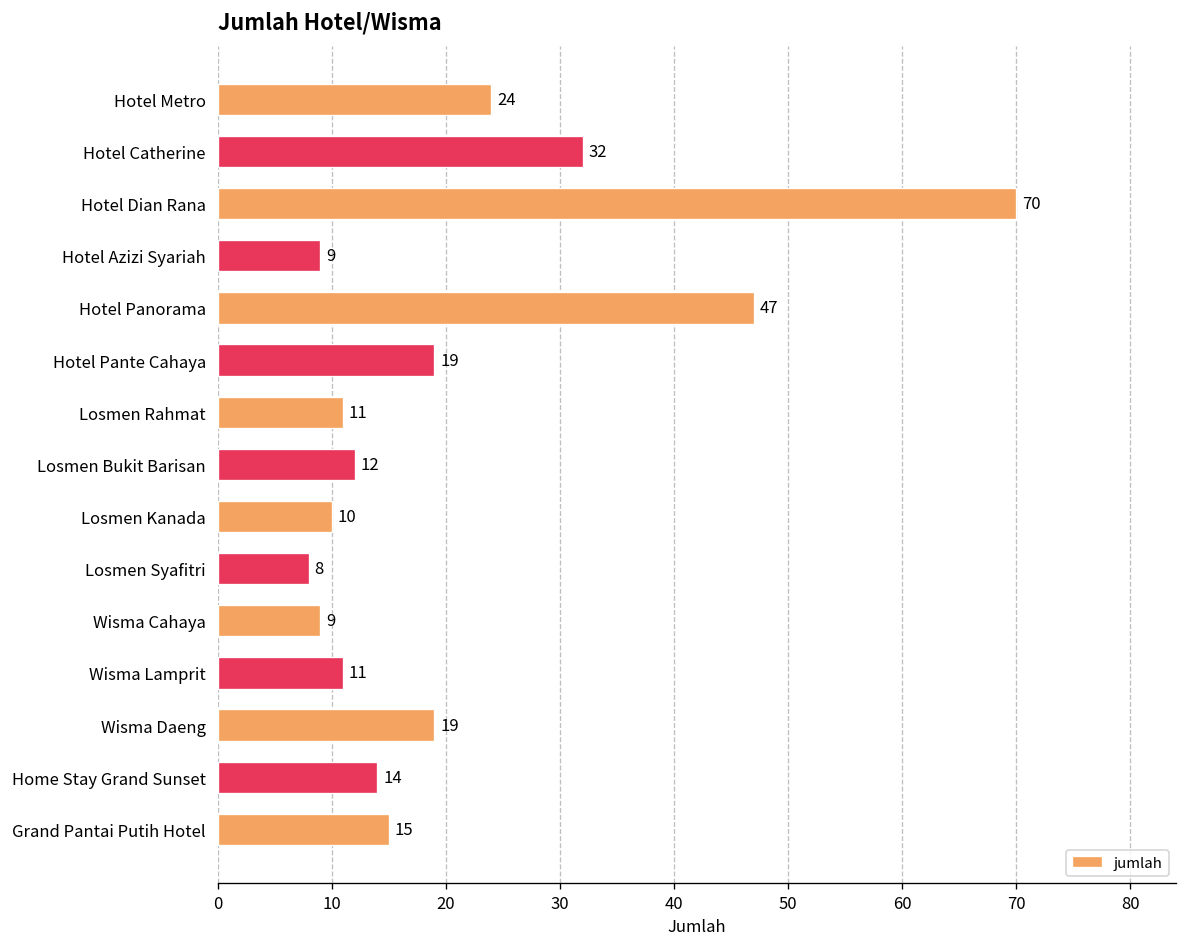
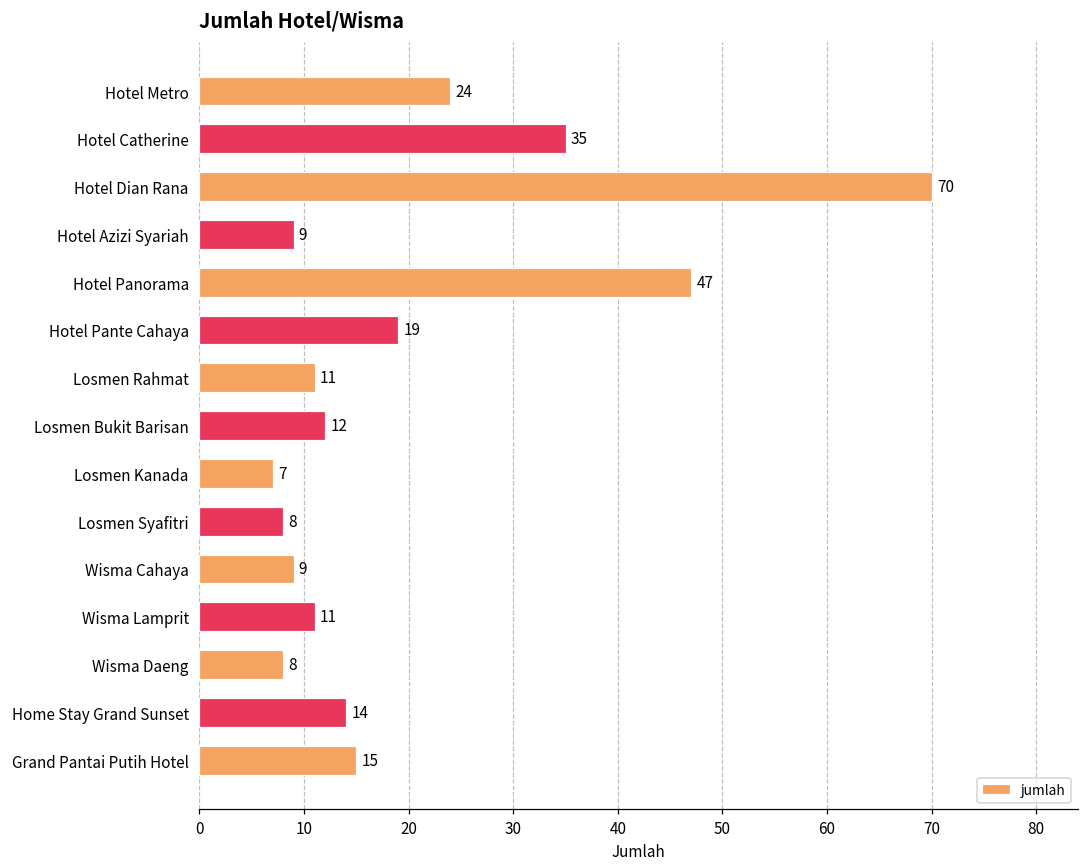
Hotel Catherine: 32 -> 35
Losmen Kanada: 10 -> 7
Wisma Daeng: 19 -> 8
